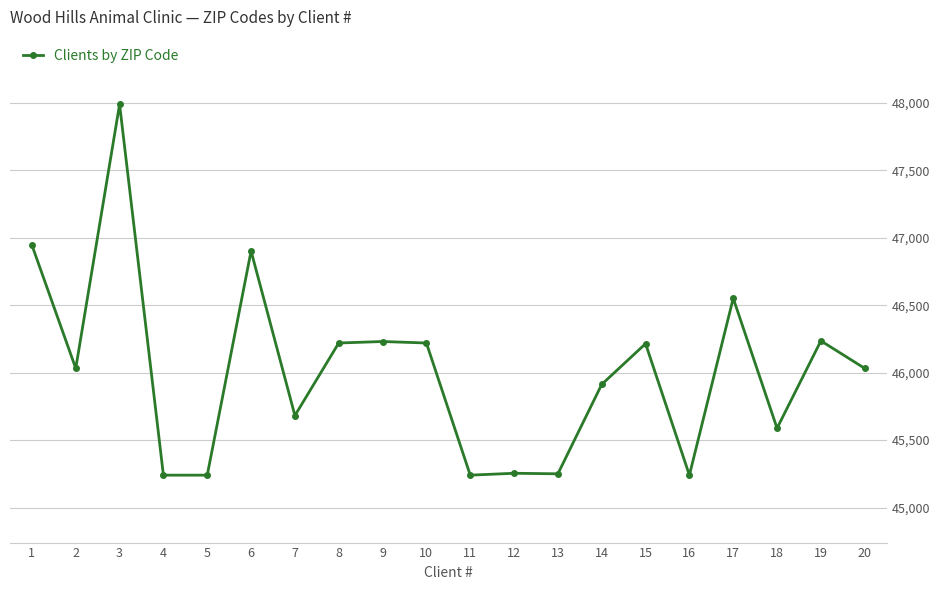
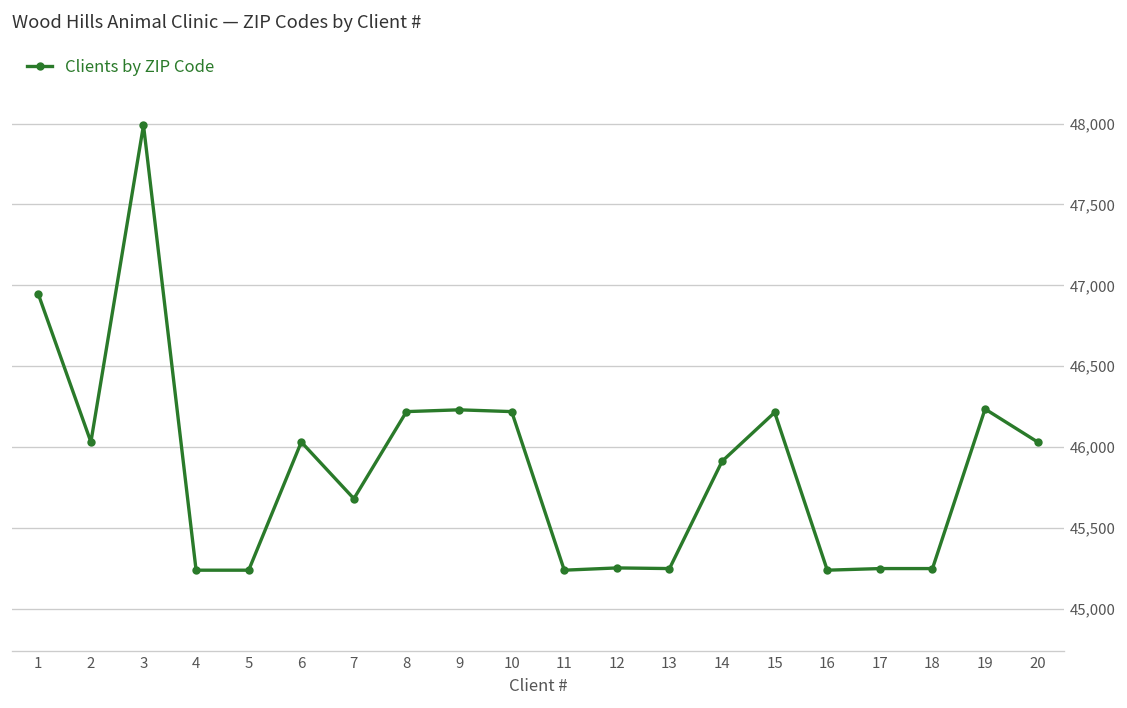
6: 46,900 -> 46,030
17: 46,550 -> 45,250
18: 45,590 -> 45,250
